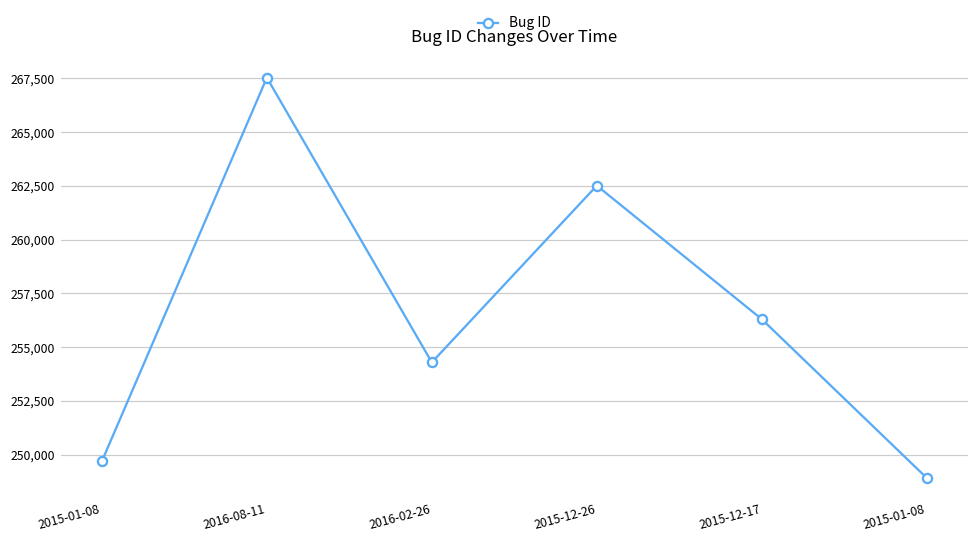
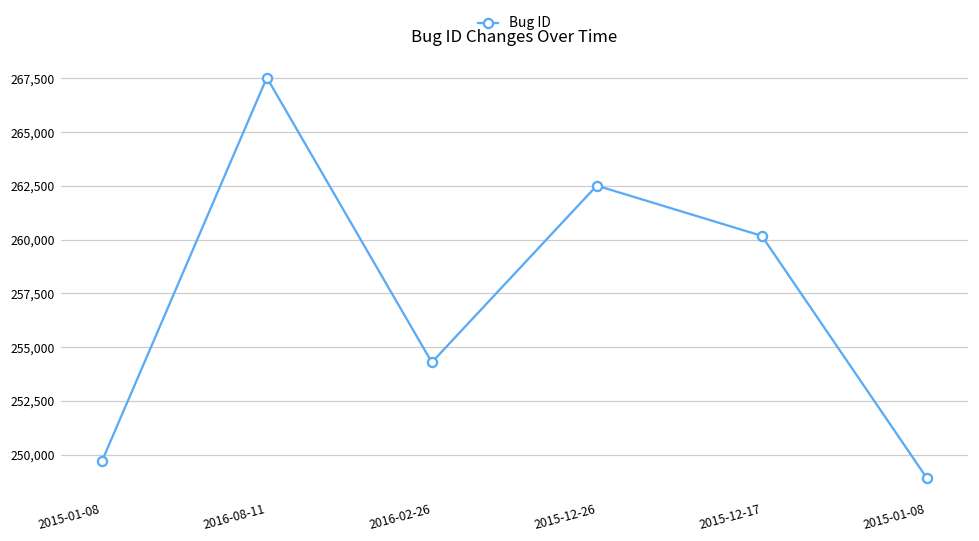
2015-12-17: 256,300 -> 260,200
